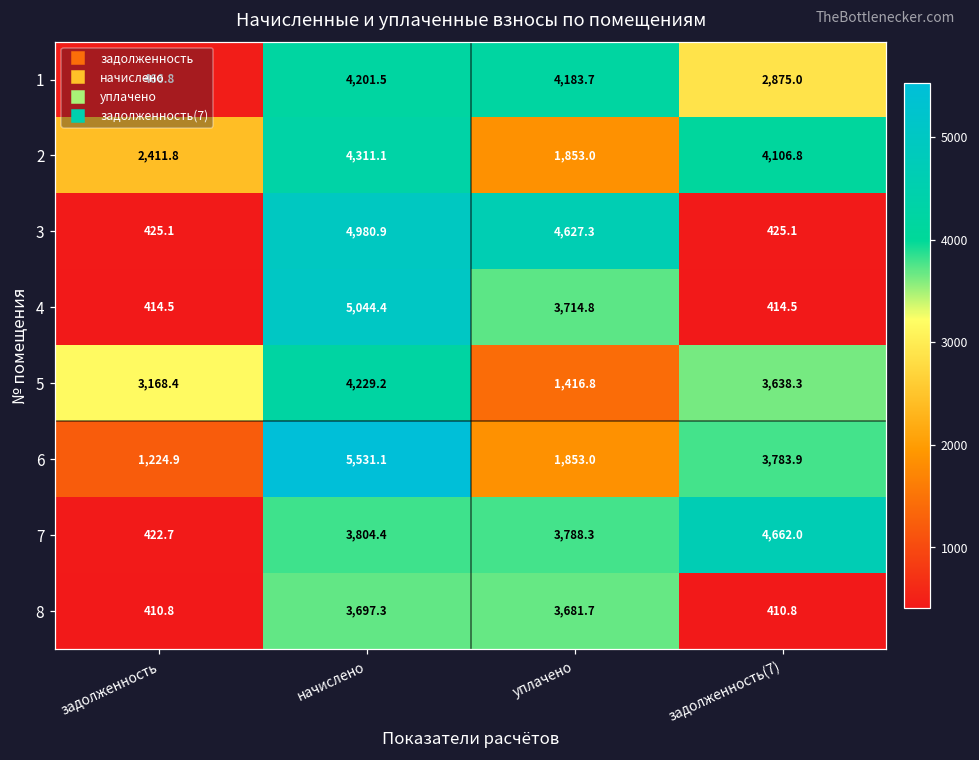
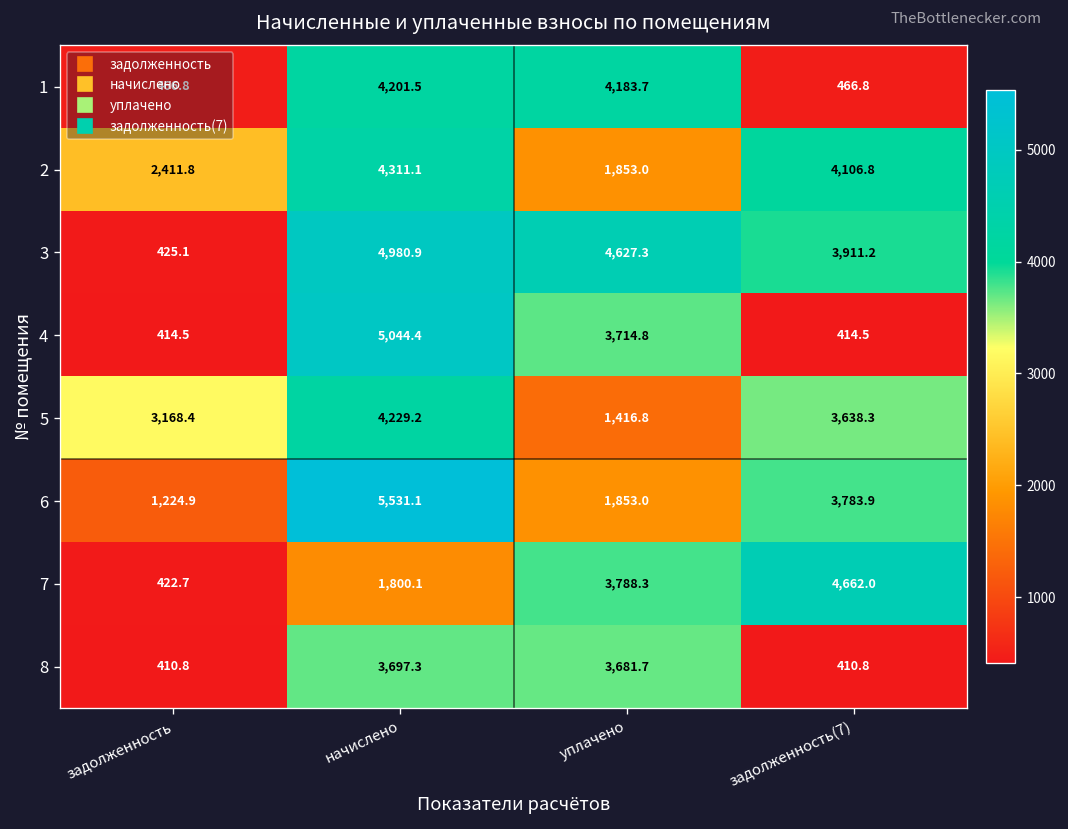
1, задолженность(7): 2,875.0 -> 466.8
3, задолженность(7): 425.1 -> 3,911.2
7, начислено: 3,804.4 -> 1,800.1
